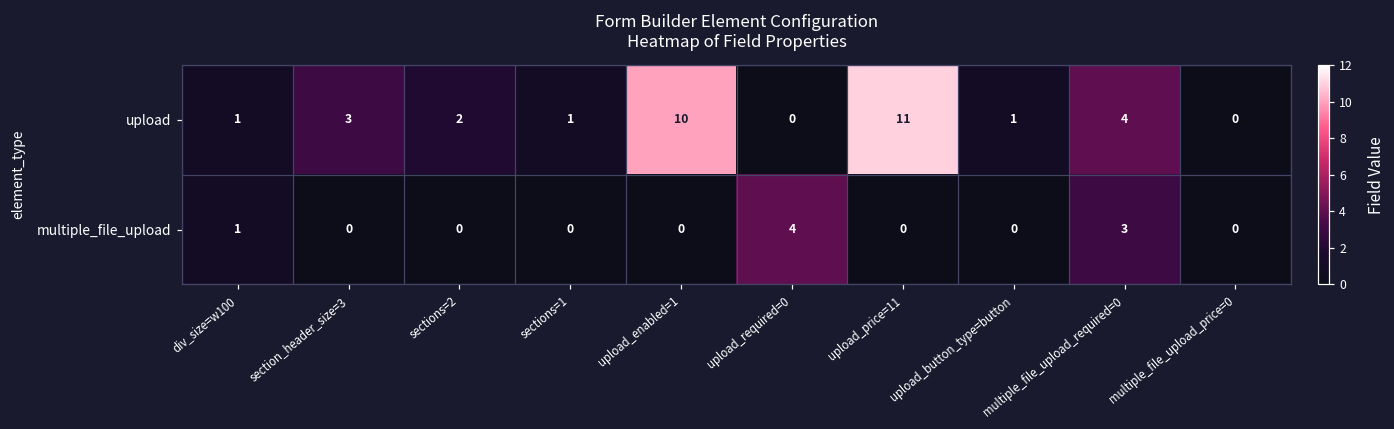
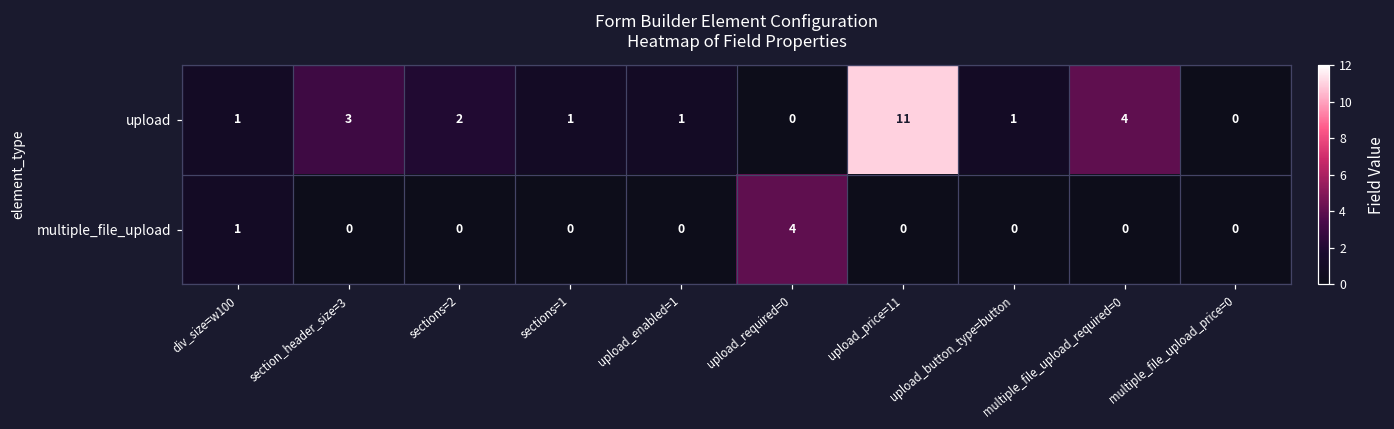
upload, upload_enabled=1: 10 -> 1
multiple_file_upload, multiple_file_upload_required=0: 3 -> 0
